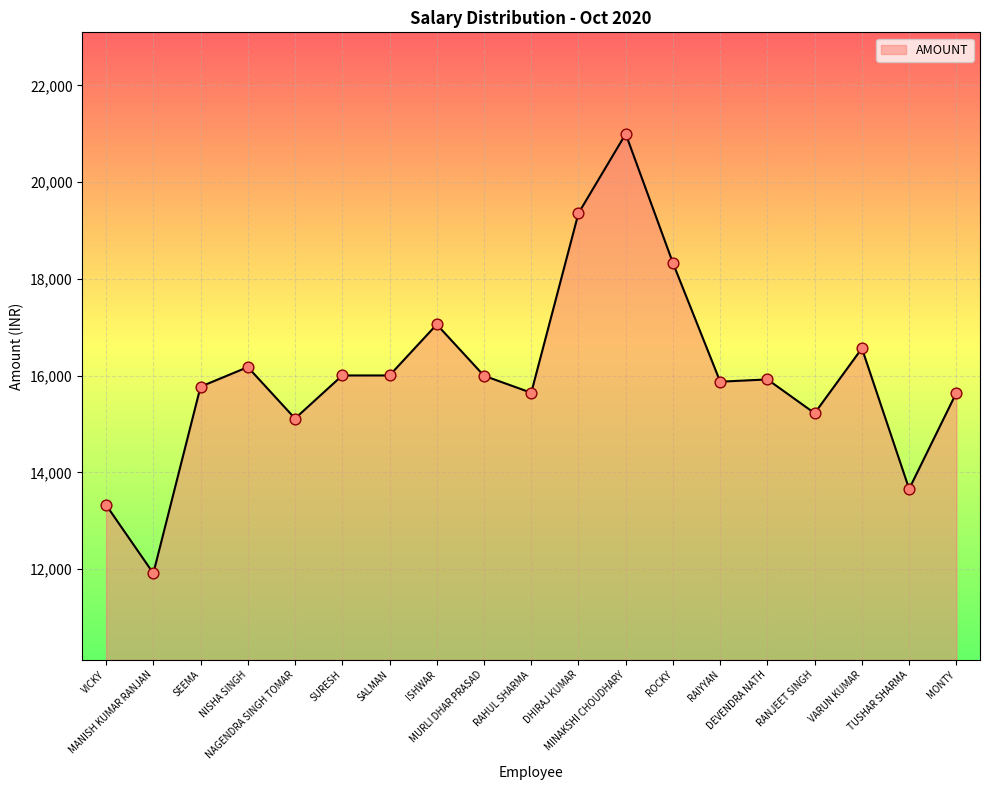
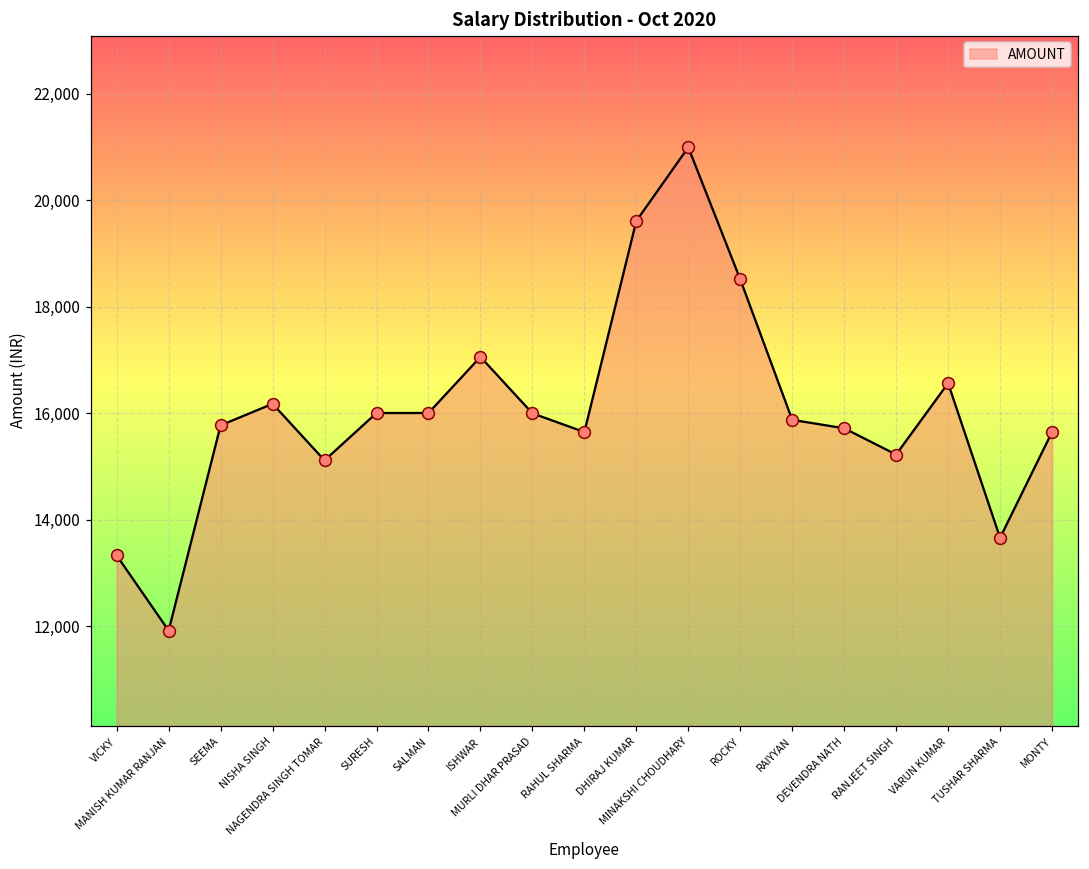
DHIRAJ KUMAR: 19,400 -> 19,600
ROCKY: 18,300 -> 18,500
DEVENDRA NATH: 15,900 -> 15,700
